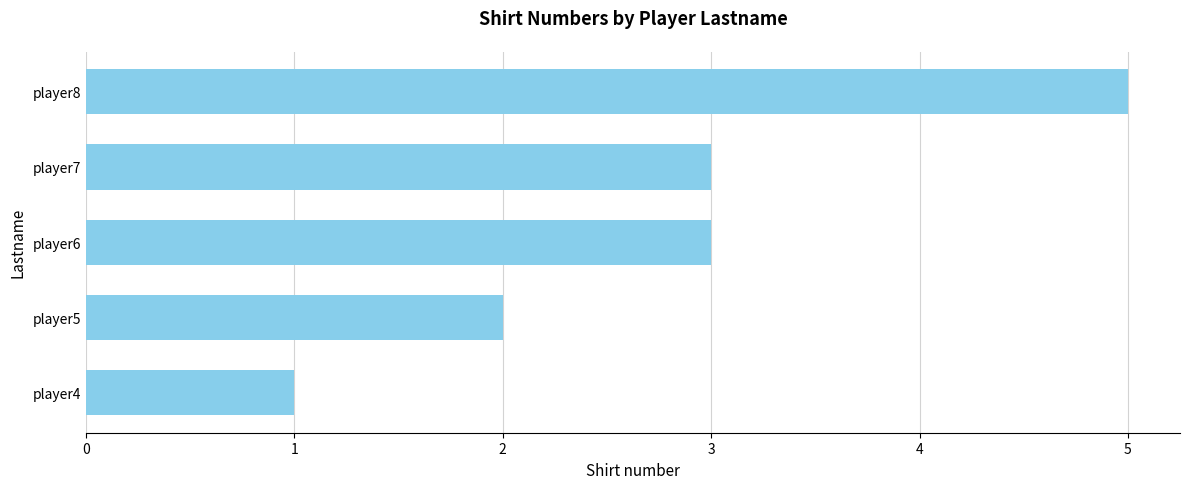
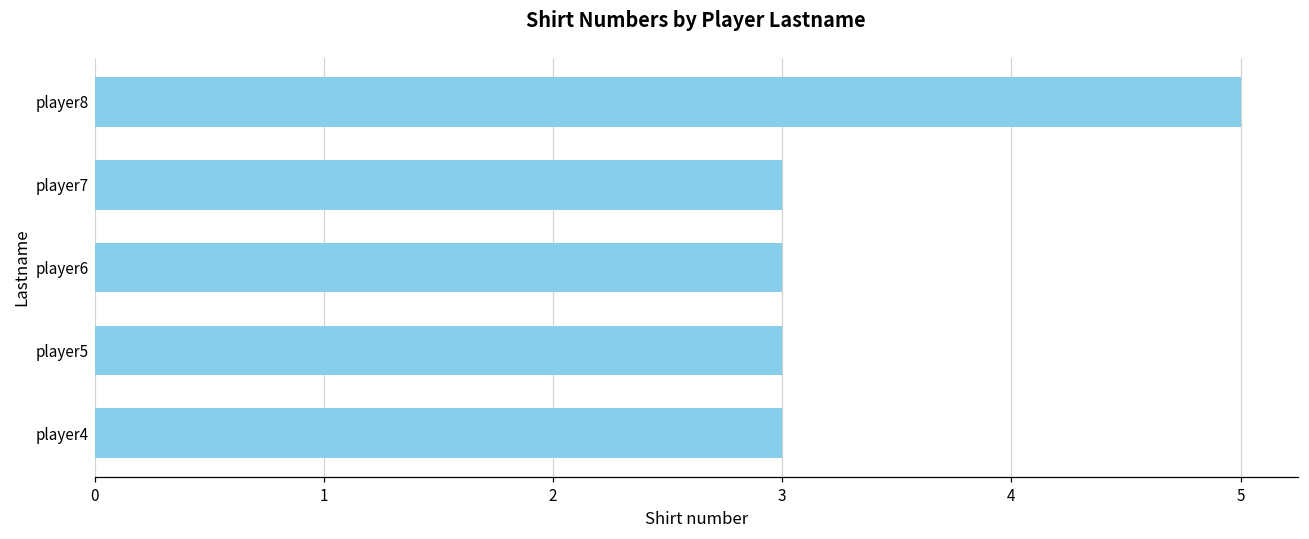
player5: 2 -> 3
player4: 1 -> 3
